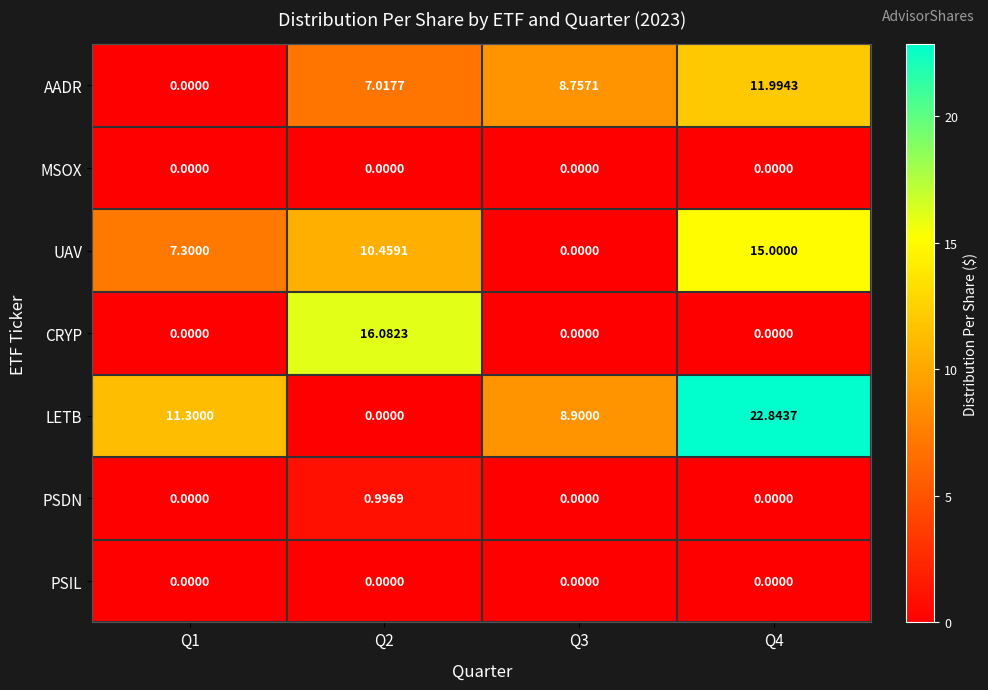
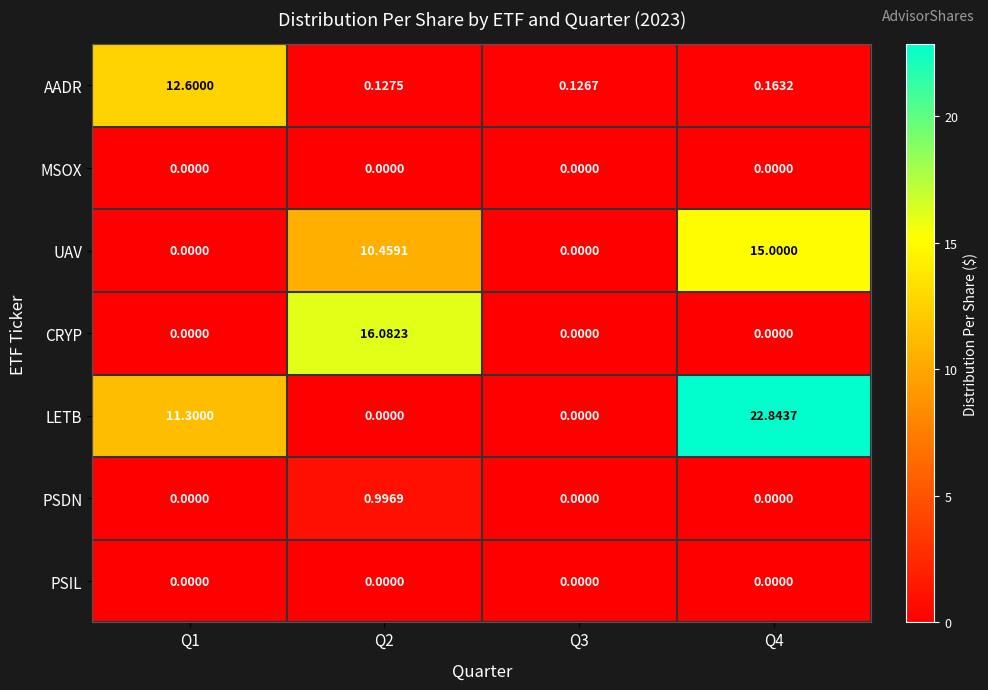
AADR, Q1: 0.0000 -> 12.6000
AADR, Q2: 7.0177 -> 0.1275
AADR, Q3: 8.7571 -> 0.1267
AADR, Q4: 11.9943 -> 0.1632
UAV, Q1: 7.3000 -> 0.0000
LETB, Q3: 8.9000 -> 0.0000
